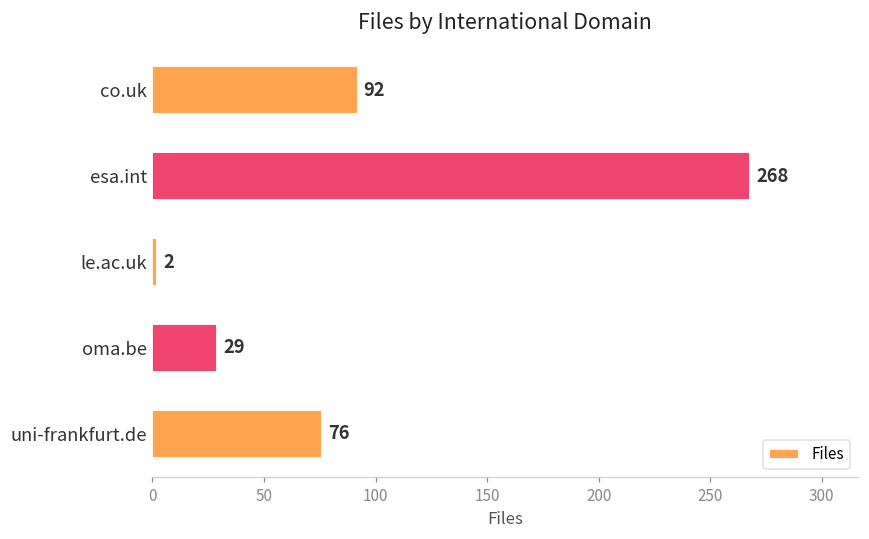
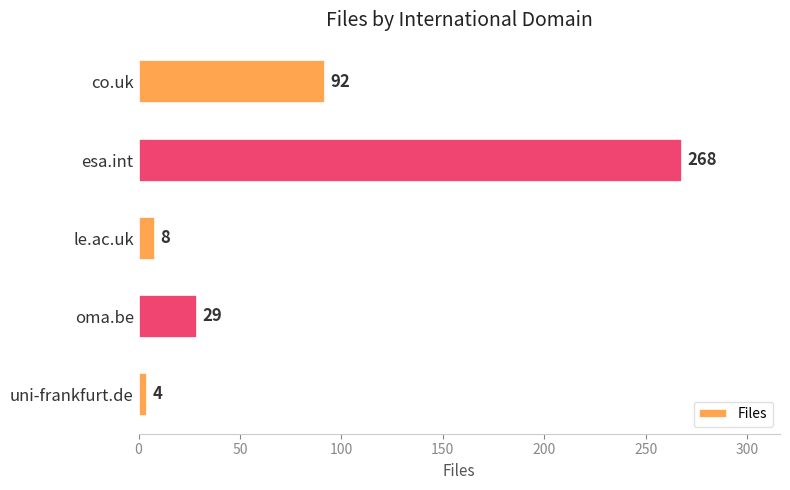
le.ac.uk: 2 -> 8
uni-frankfurt.de: 76 -> 4
